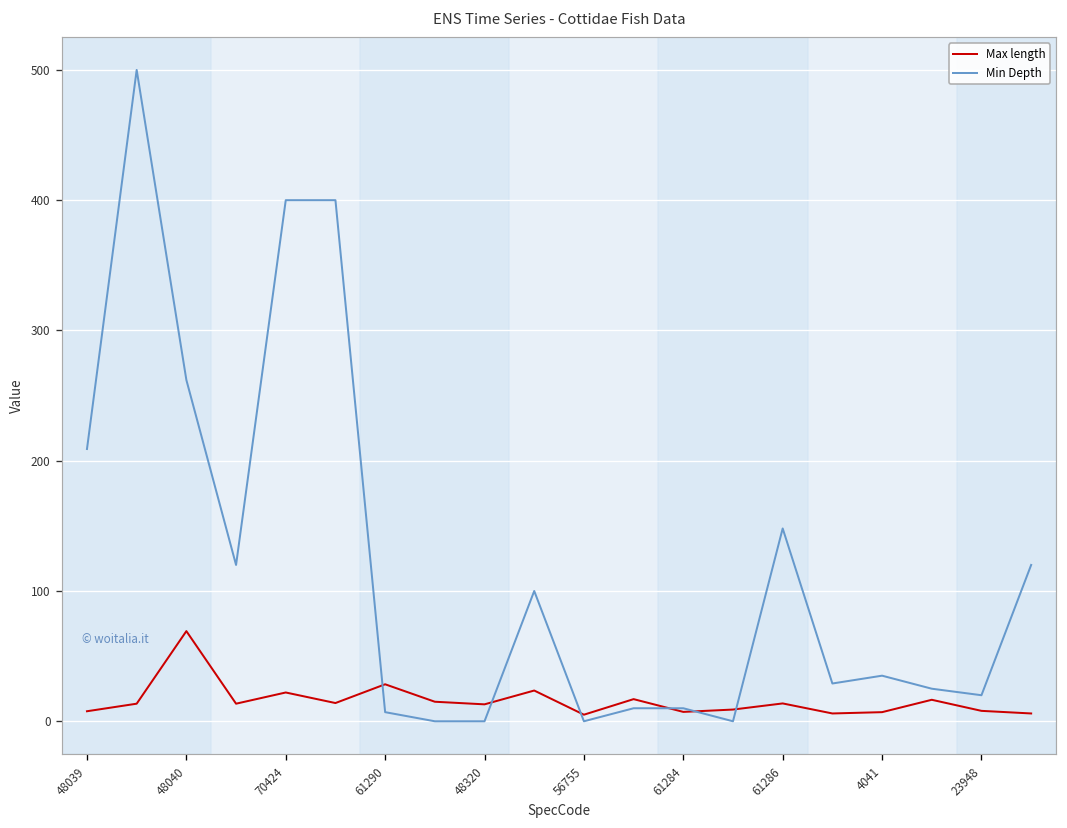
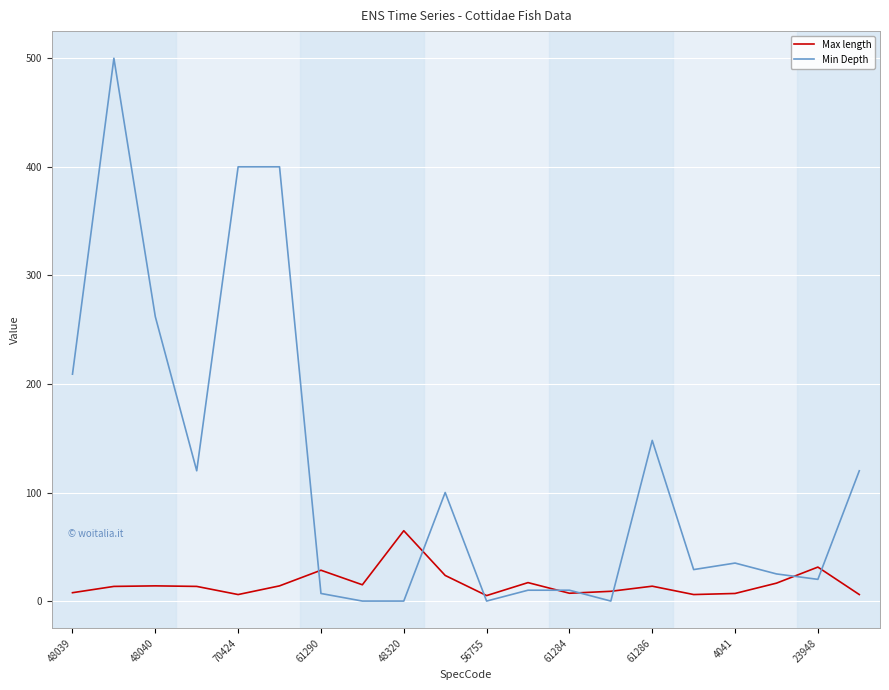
Max length, 48040: 69 -> 14
Max length, 70424: 22 -> 6
Max length, 48320: 13 -> 65
Max length, 23948: 8 -> 31
